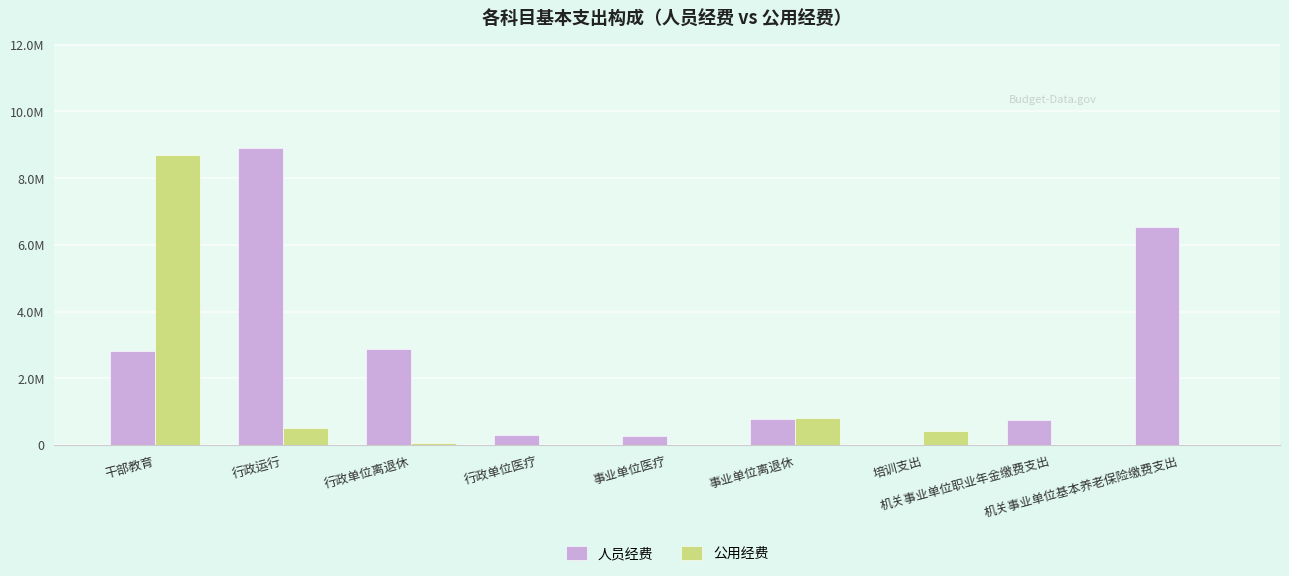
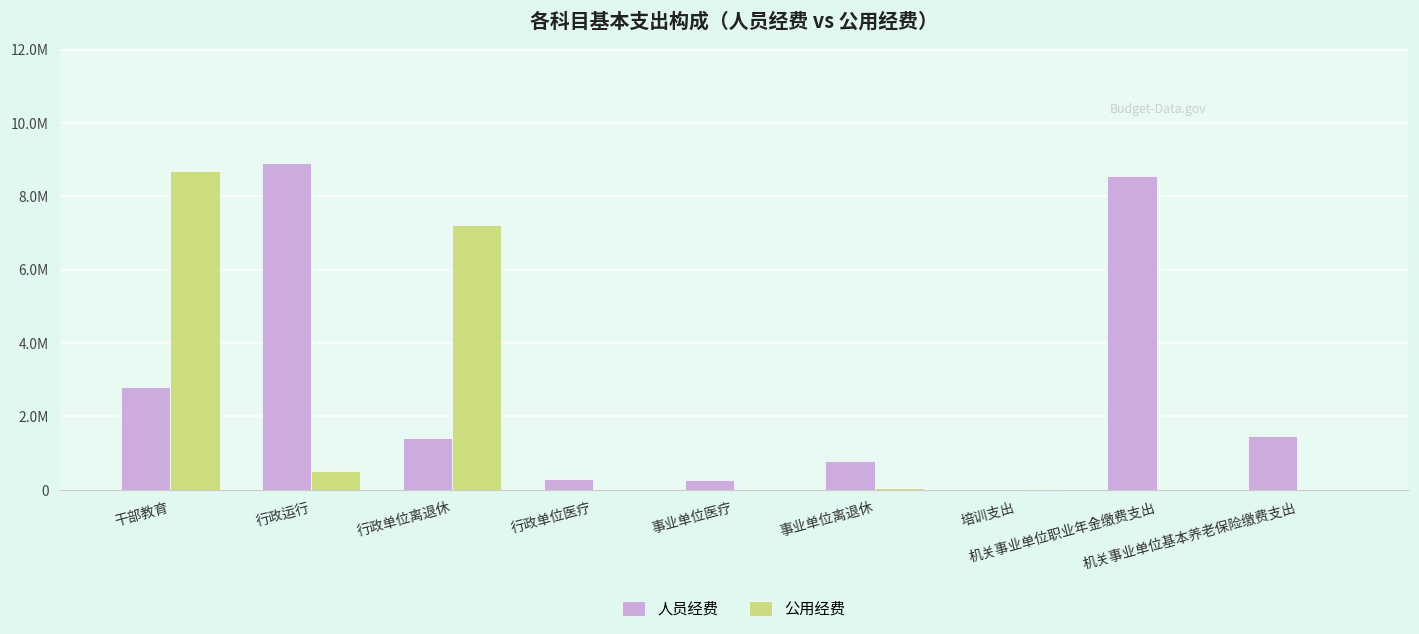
人员经费, 行政单位离退休: 2900000 -> 1400000
公用经费, 行政单位离退休: 0 -> 7200000
公用经费, 事业单位离退休: 800000 -> 0
公用经费, 培训支出: 400000 -> 0
人员经费, 机关事业单位职业年金缴费支出: 700000 -> 8600000
人员经费, 机关事业单位基本养老保险缴费支出: 6500000 -> 1500000
